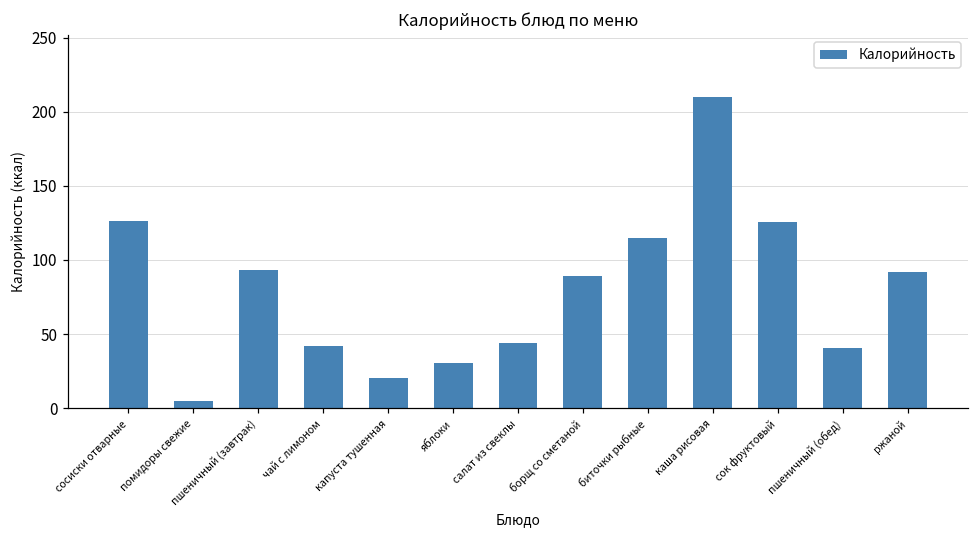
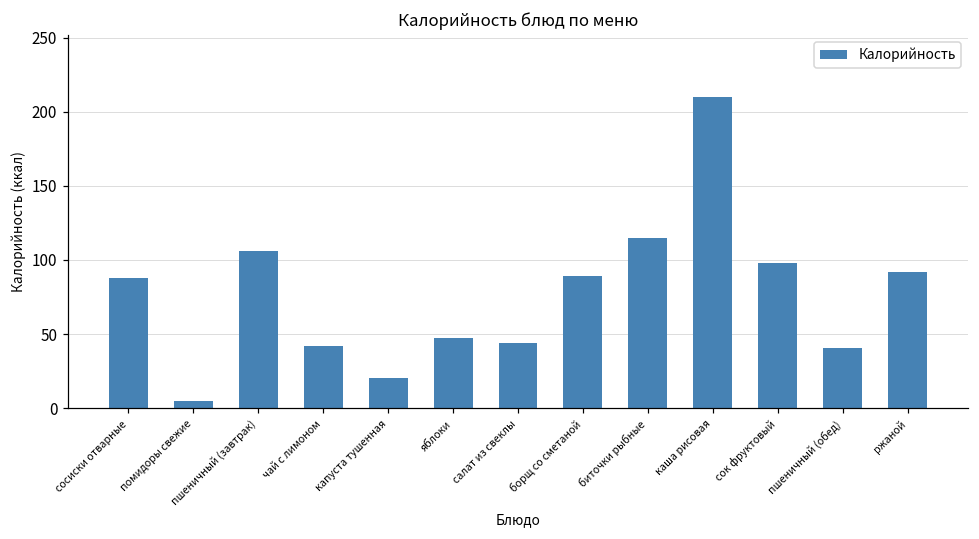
сосиски отварные: 127 -> 88
пшеничный (завтрак): 94 -> 106
яблоки: 31 -> 47
сок фруктовый: 126 -> 98
